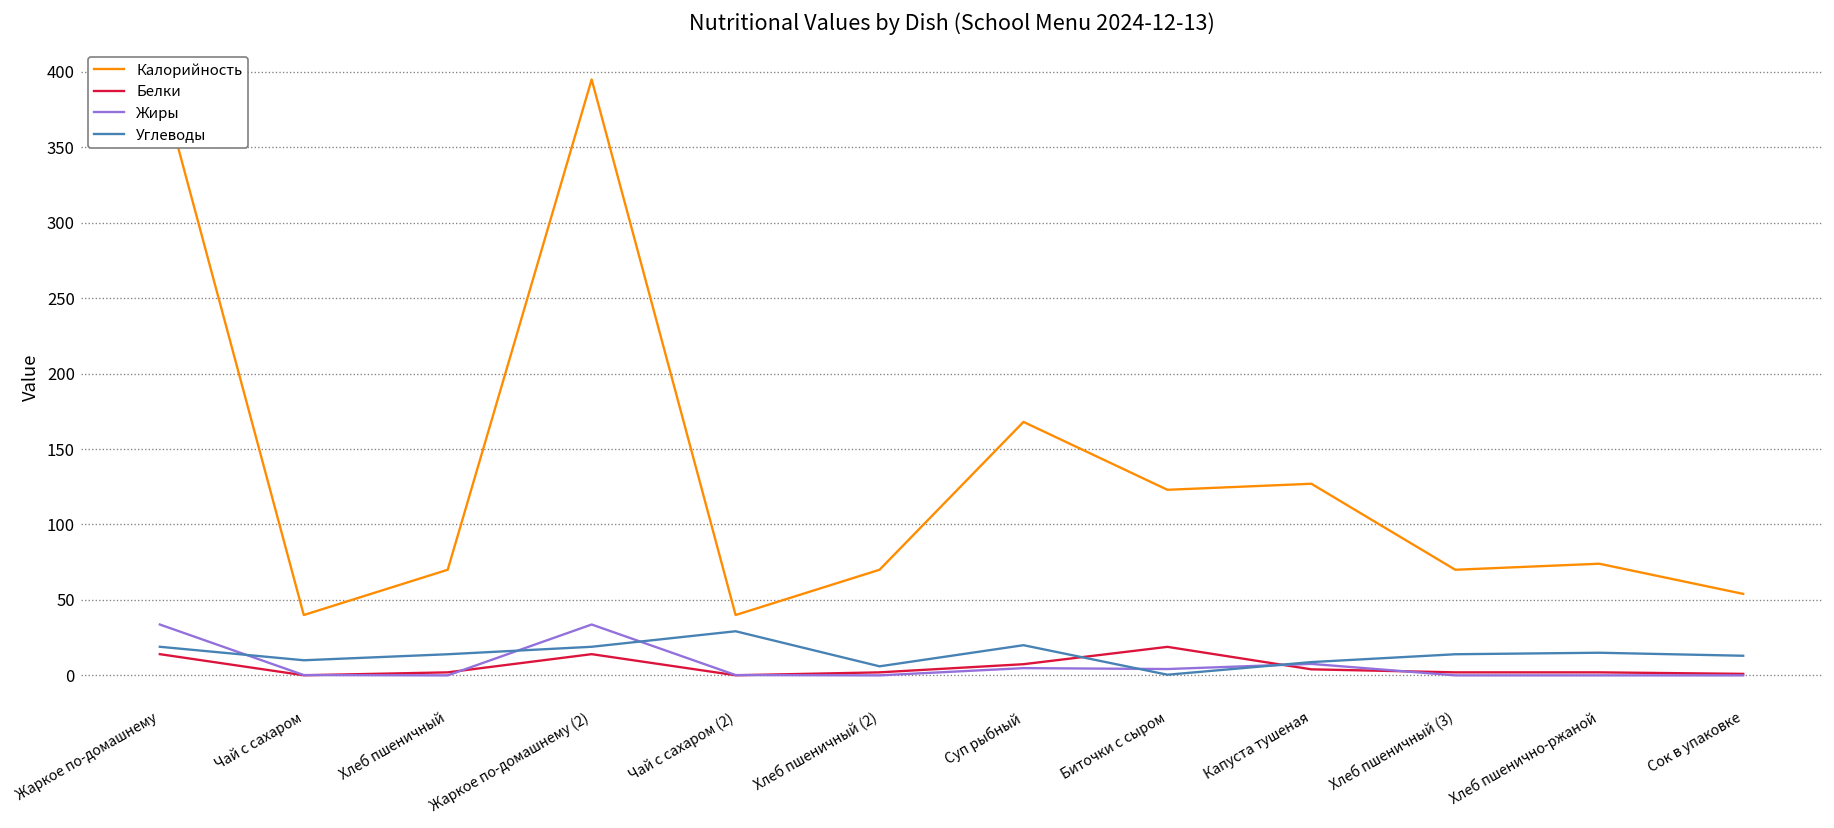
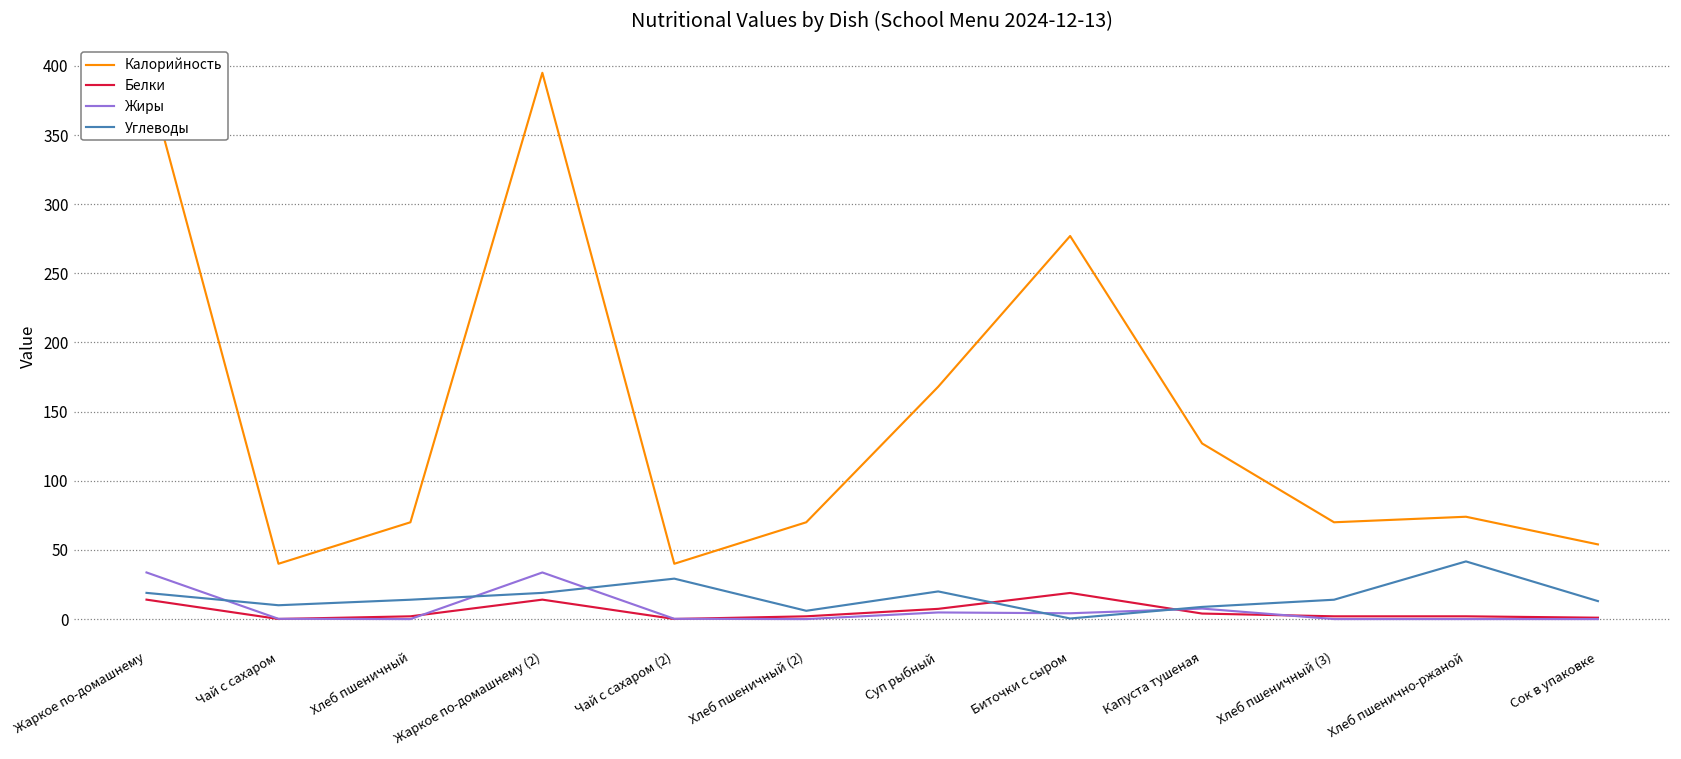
Калорийность, Биточки с сыром: 123 -> 277
Углеводы, Хлеб пшенично-ржаной: 15 -> 42
